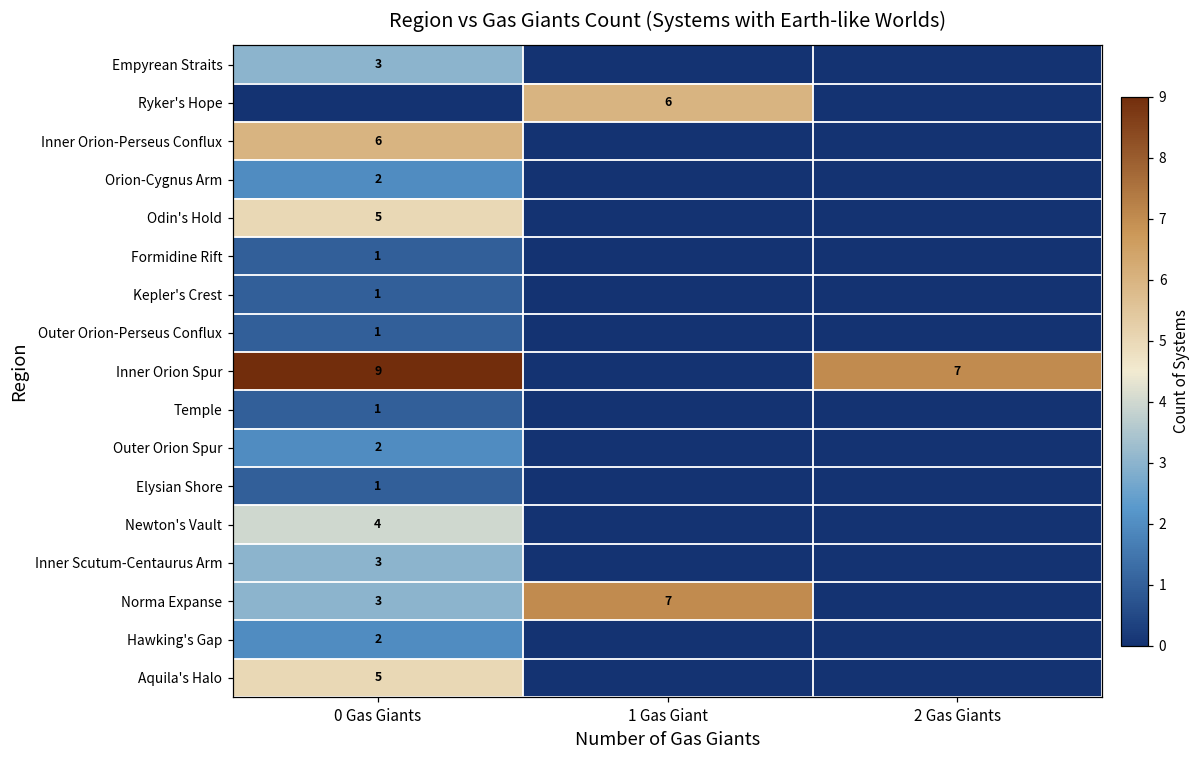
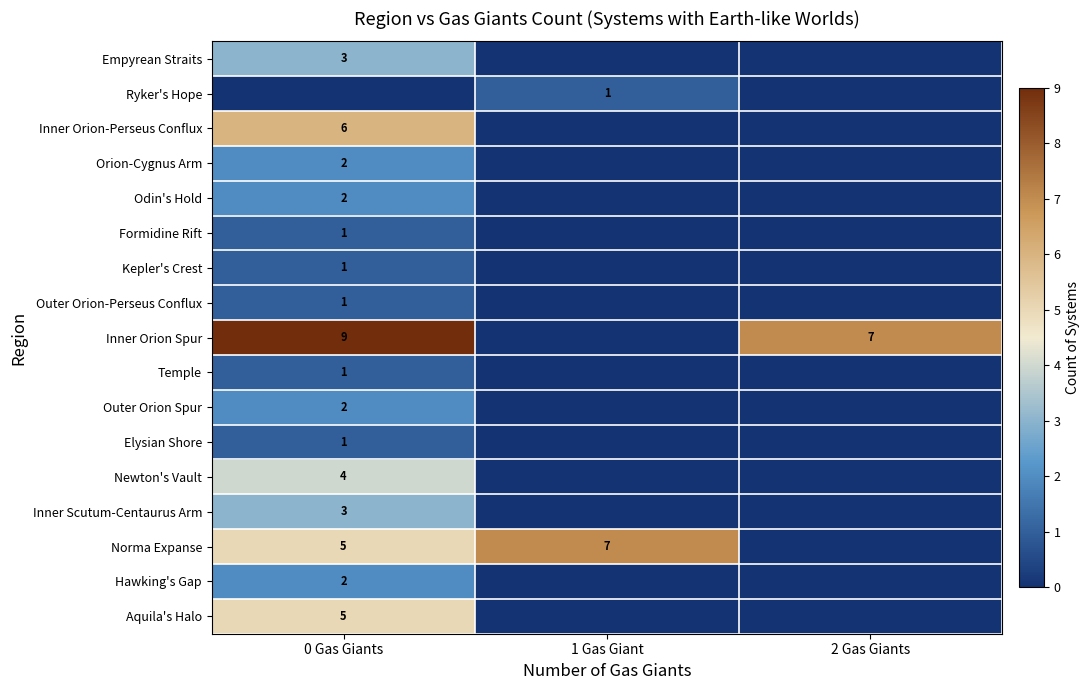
Ryker's Hope, 1 Gas Giant: 6 -> 1
Odin's Hold, 0 Gas Giants: 5 -> 2
Norma Expanse, 0 Gas Giants: 3 -> 5
